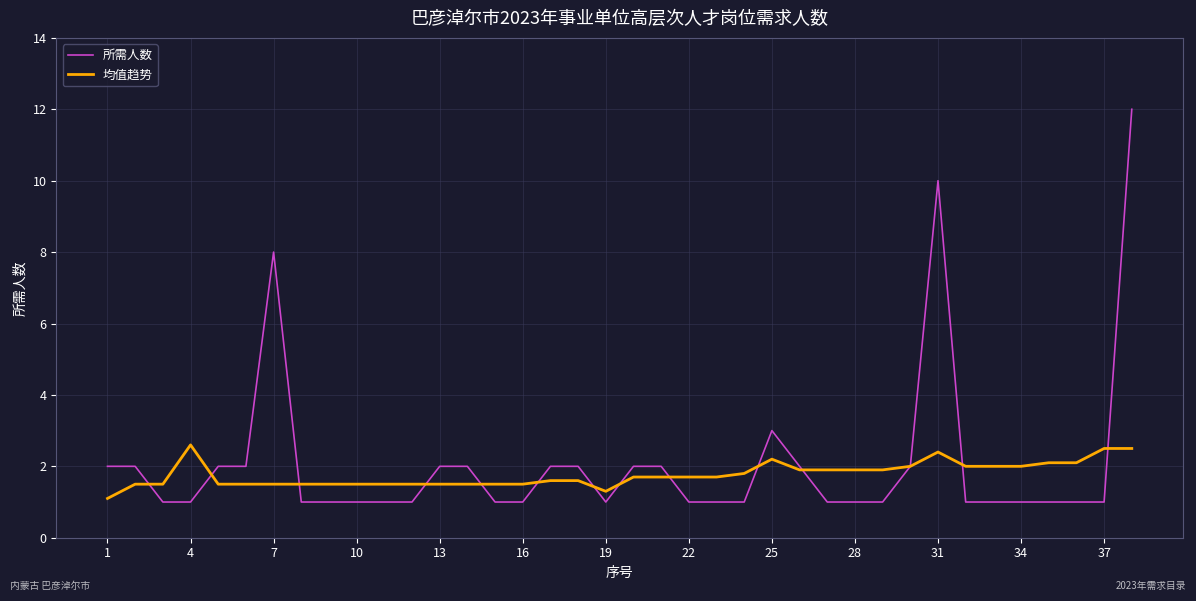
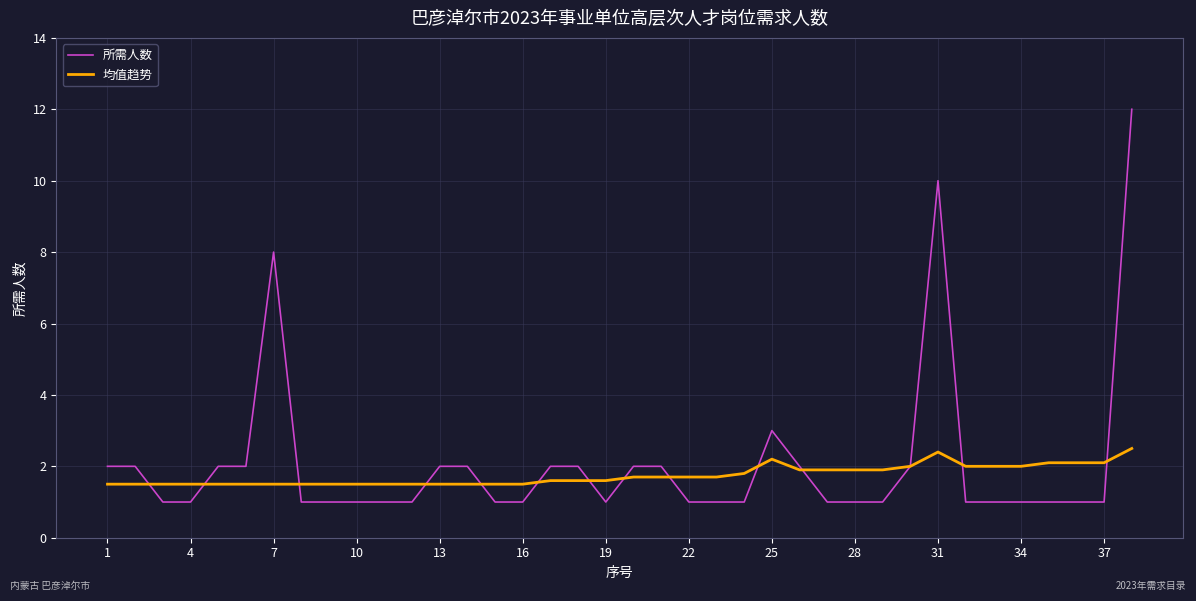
均值趋势, 1: 1.1 -> 1.5
均值趋势, 4: 2.6 -> 1.5
均值趋势, 19: 1.3 -> 1.6
均值趋势, 37: 2.5 -> 2.1
